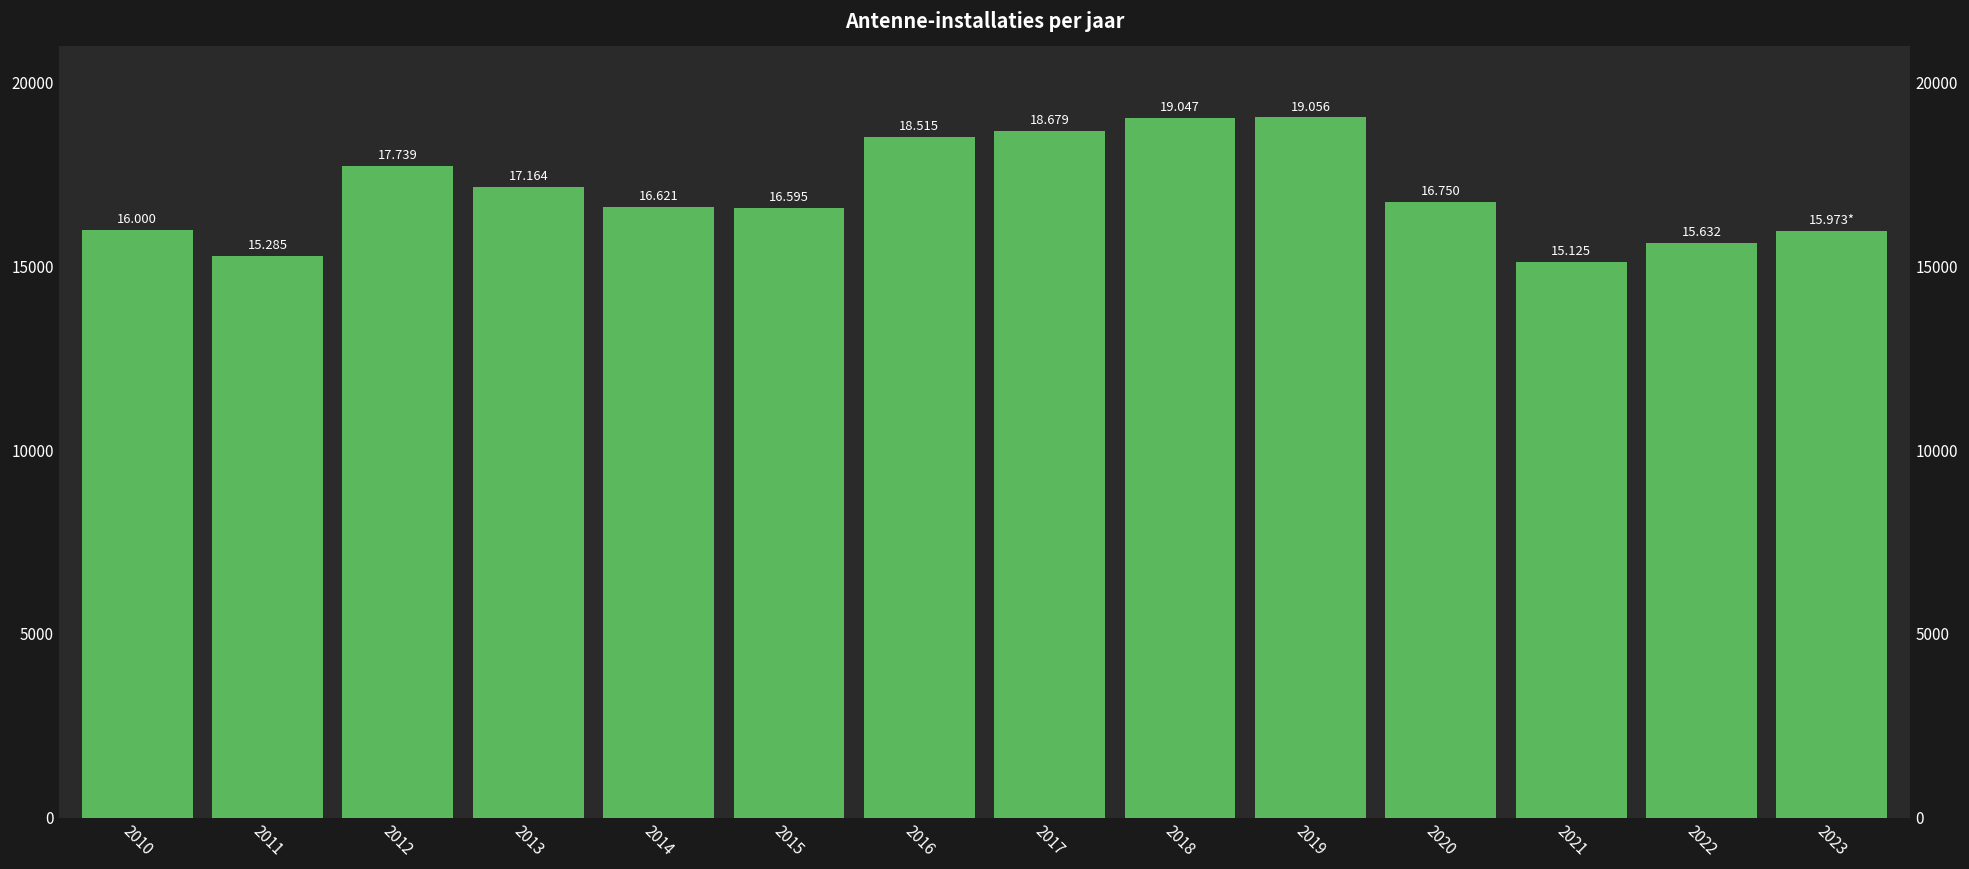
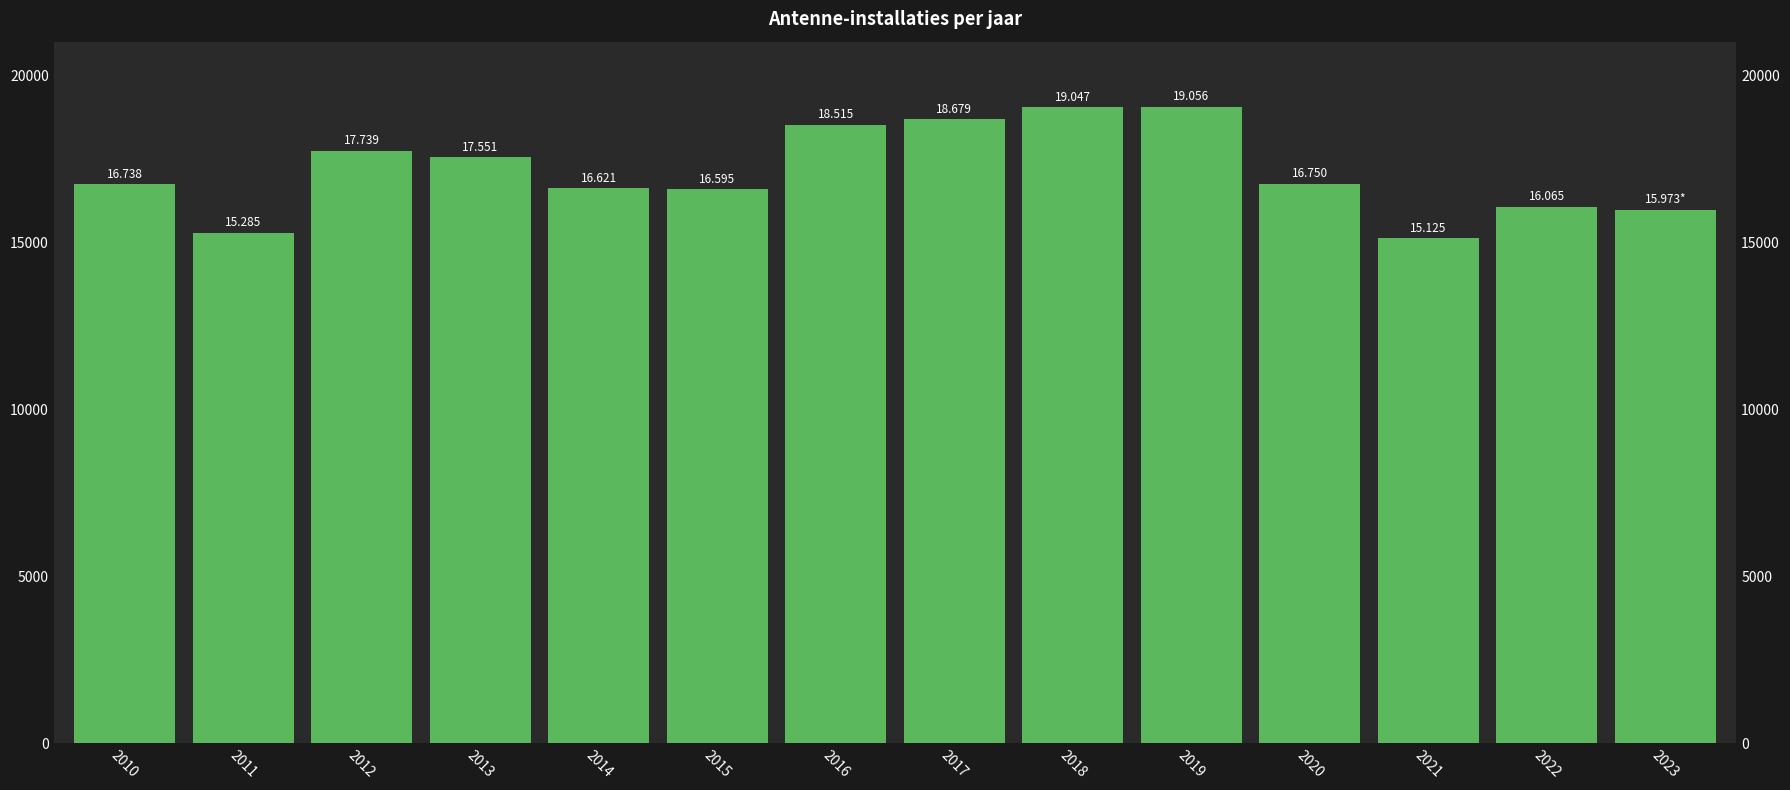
2010: 16.000 -> 16.738
2013: 17.164 -> 17.551
2022: 15.632 -> 16.065
